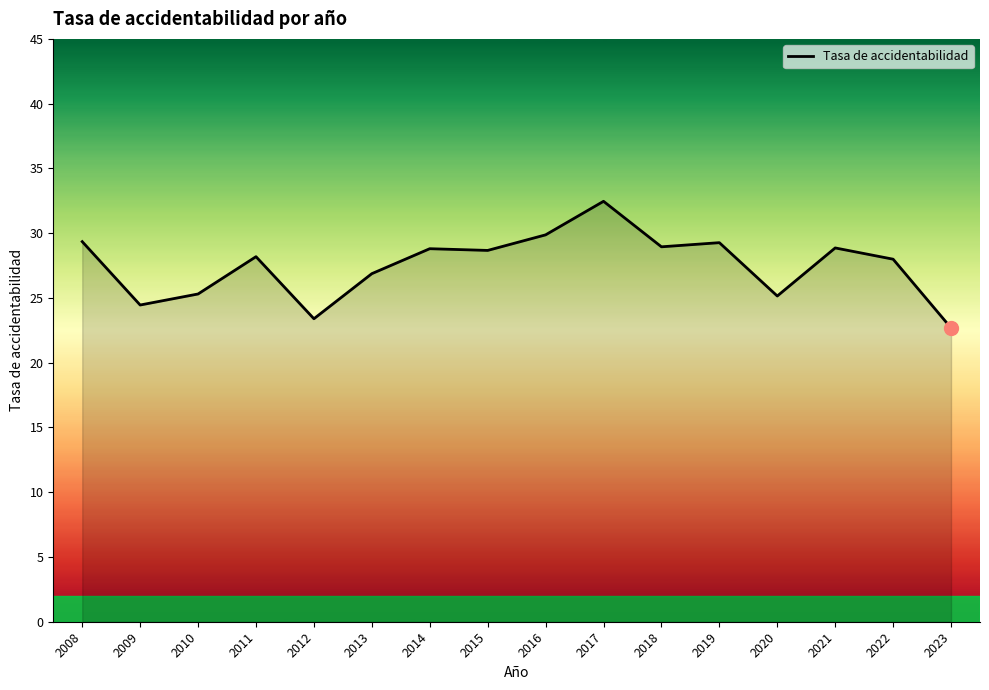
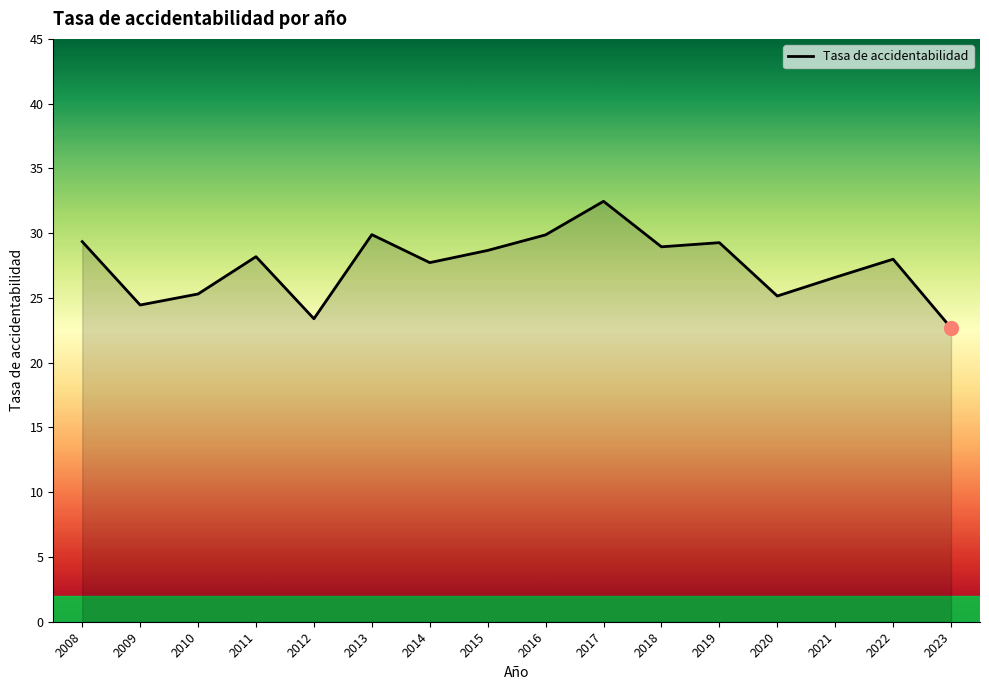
Tasa de accidentabilidad, 2013: 26.9 -> 29.9
Tasa de accidentabilidad, 2014: 28.8 -> 27.7
Tasa de accidentabilidad, 2021: 28.9 -> 26.6
